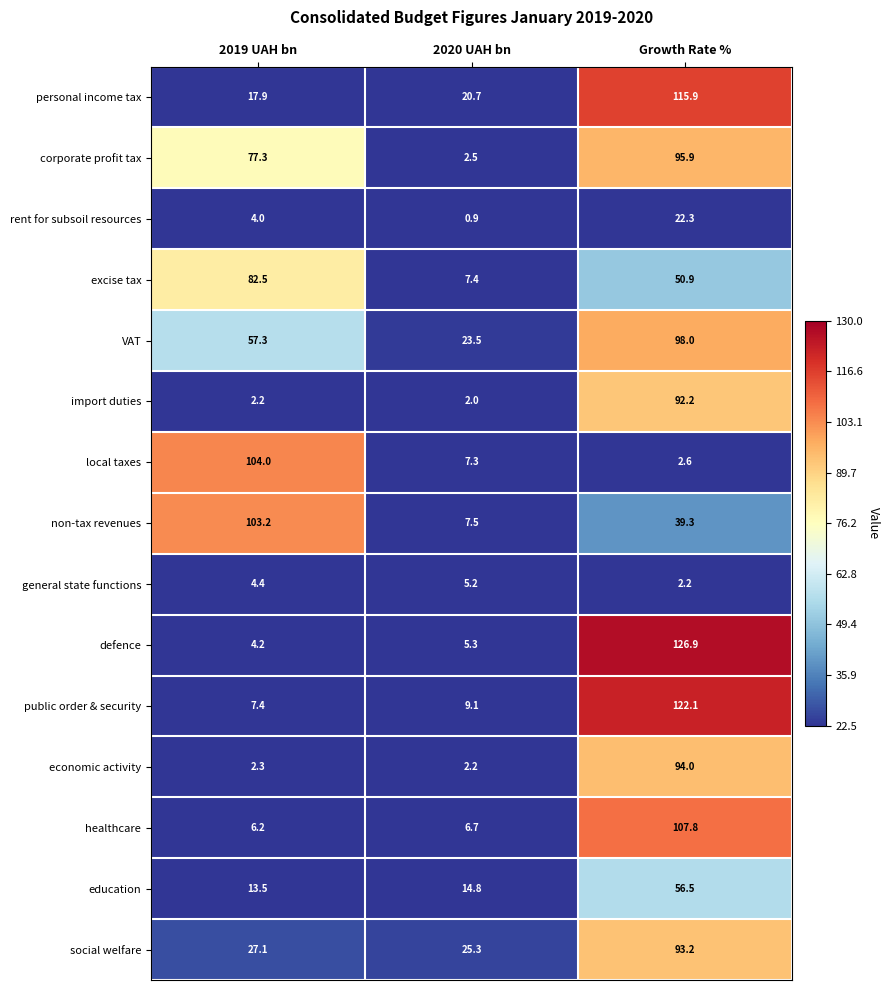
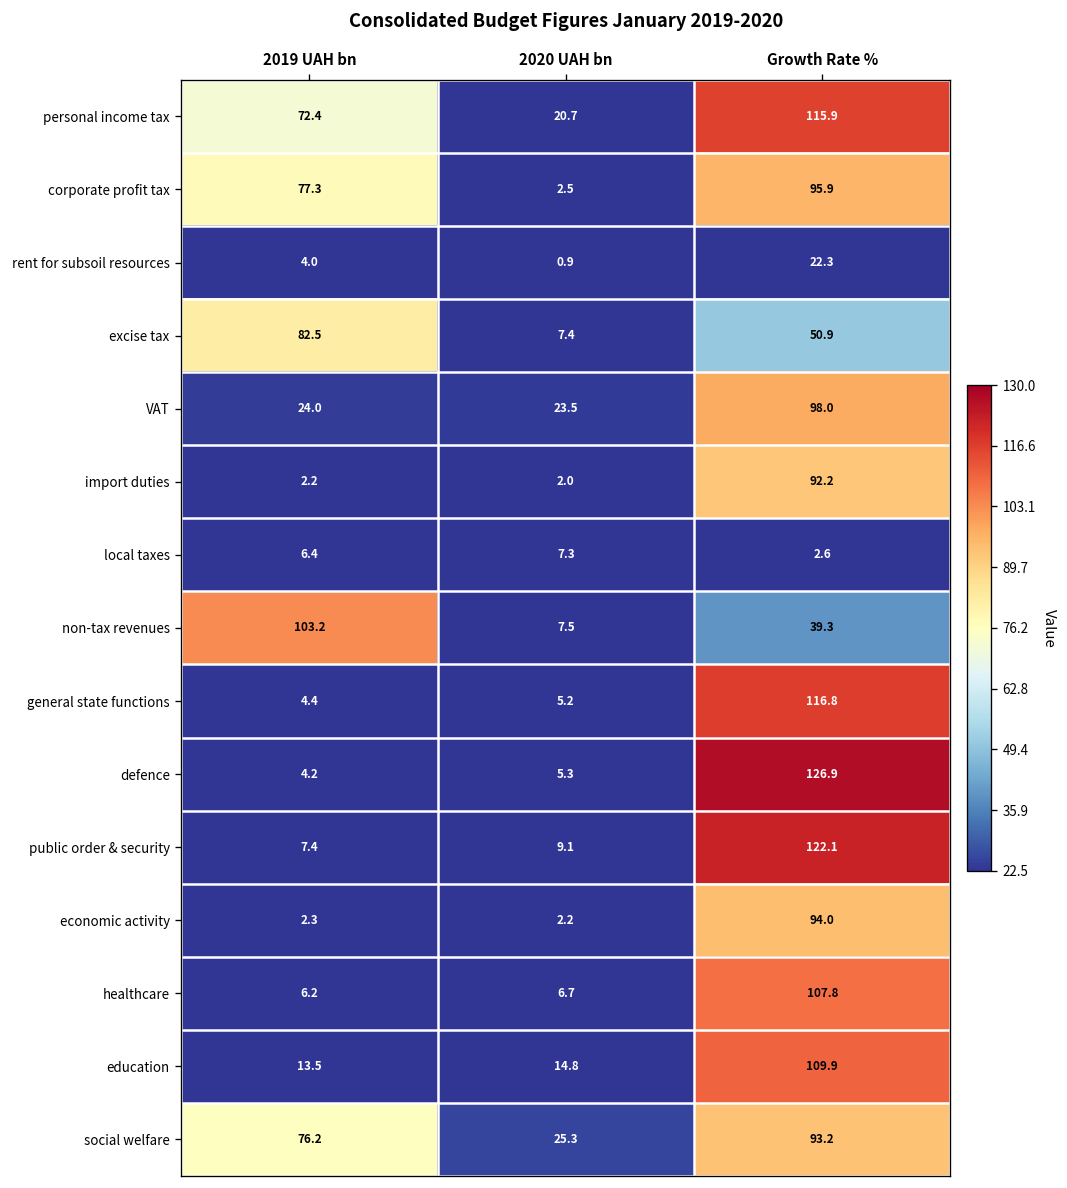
personal income tax, 2019 UAH bn: 17.9 -> 72.4
VAT, 2019 UAH bn: 57.3 -> 24.0
local taxes, 2019 UAH bn: 104.0 -> 6.4
general state functions, Growth Rate %: 2.2 -> 116.8
education, Growth Rate %: 56.5 -> 109.9
social welfare, 2019 UAH bn: 27.1 -> 76.2
